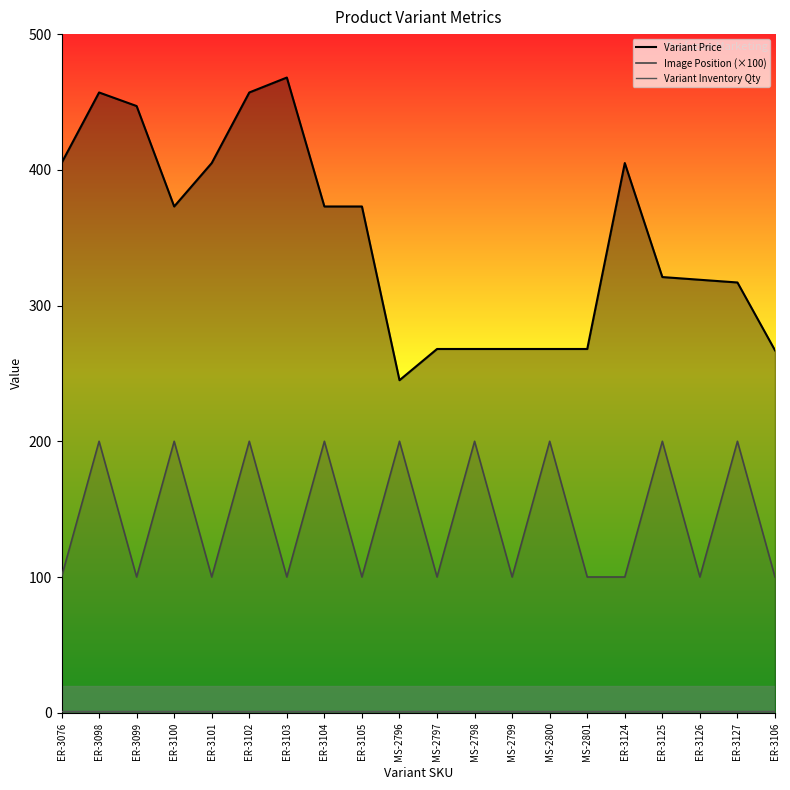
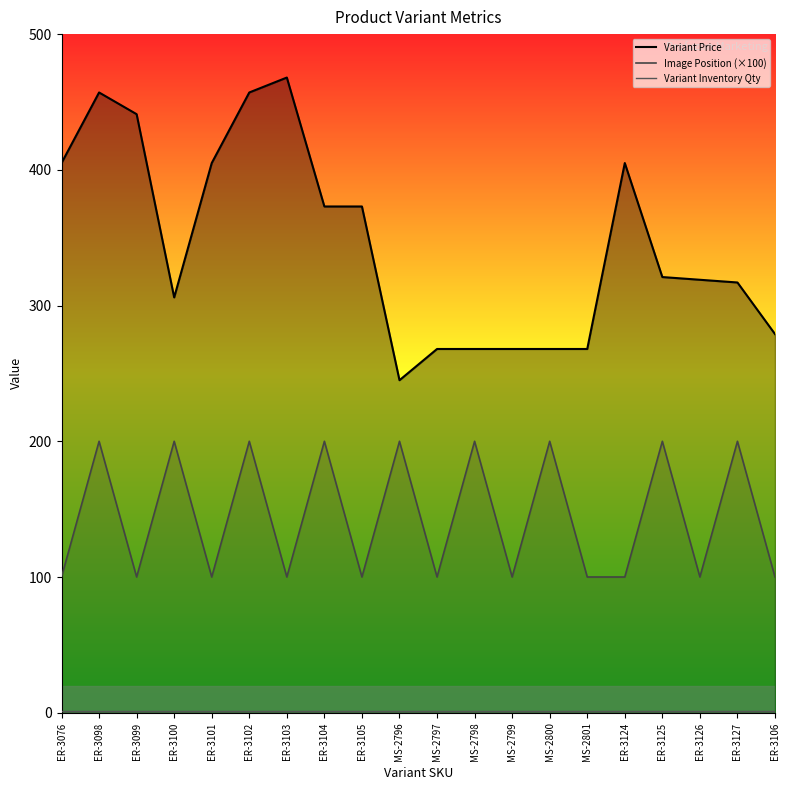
Variant Price, ER-3099: 447 -> 441
Variant Price, ER-3100: 373 -> 306
Variant Price, ER-3106: 267 -> 279
